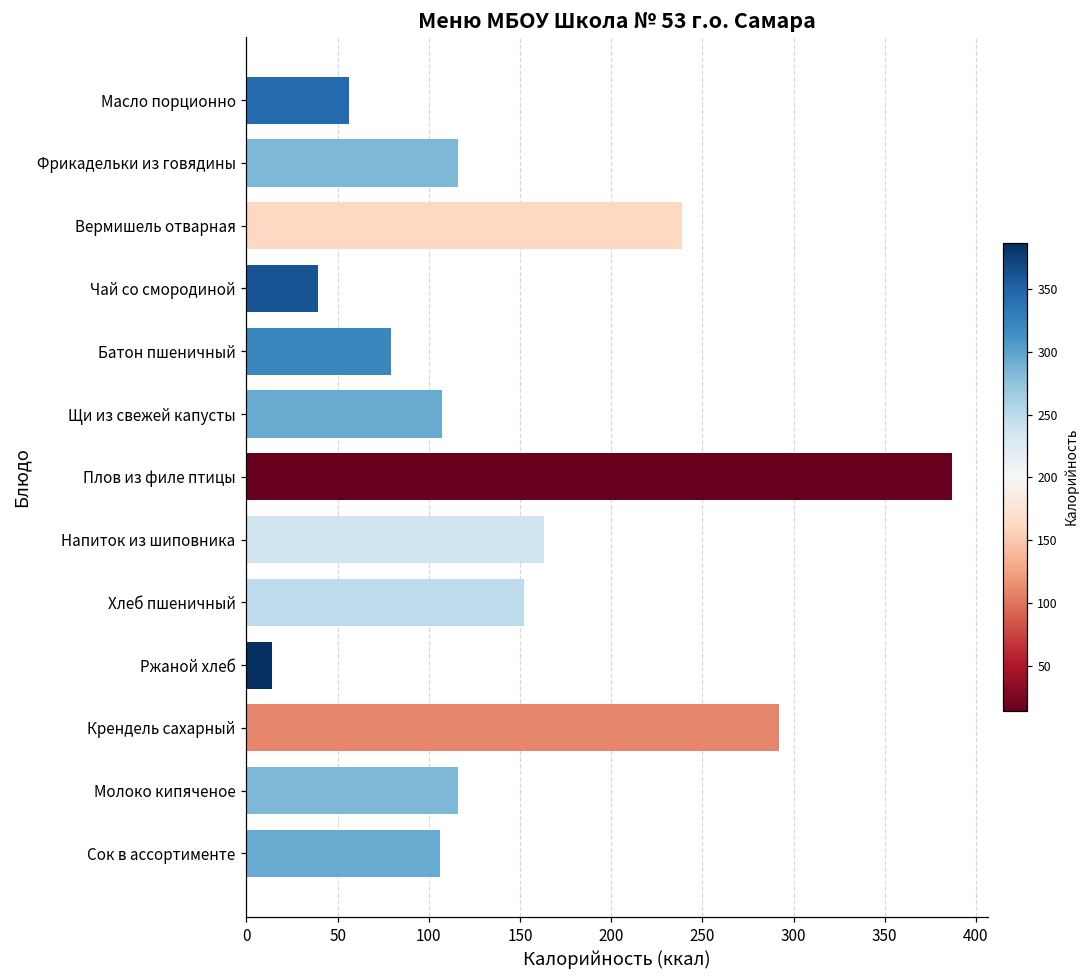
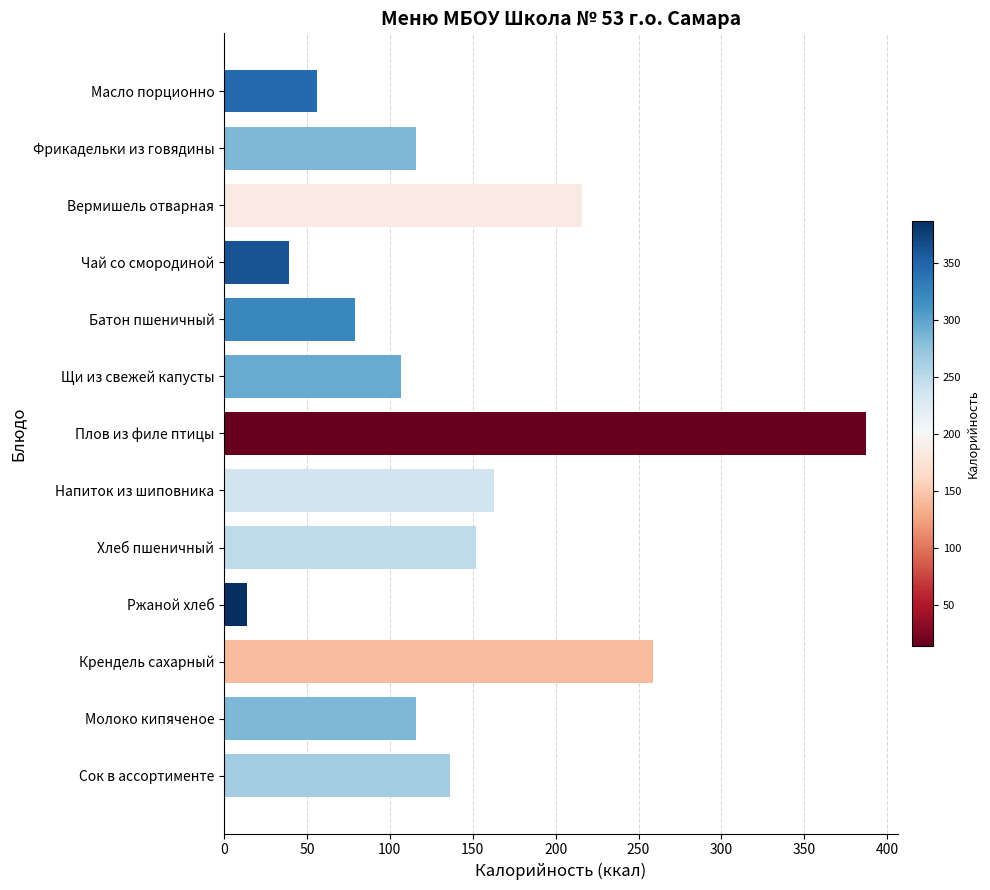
Вермишель отварная: 239 -> 216
Крендель сахарный: 292 -> 259
Сок в ассортименте: 106 -> 136
